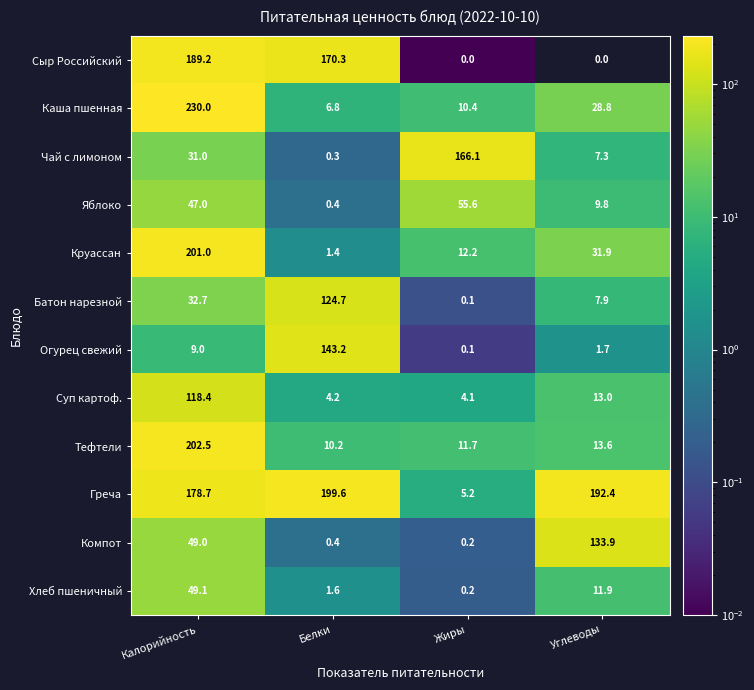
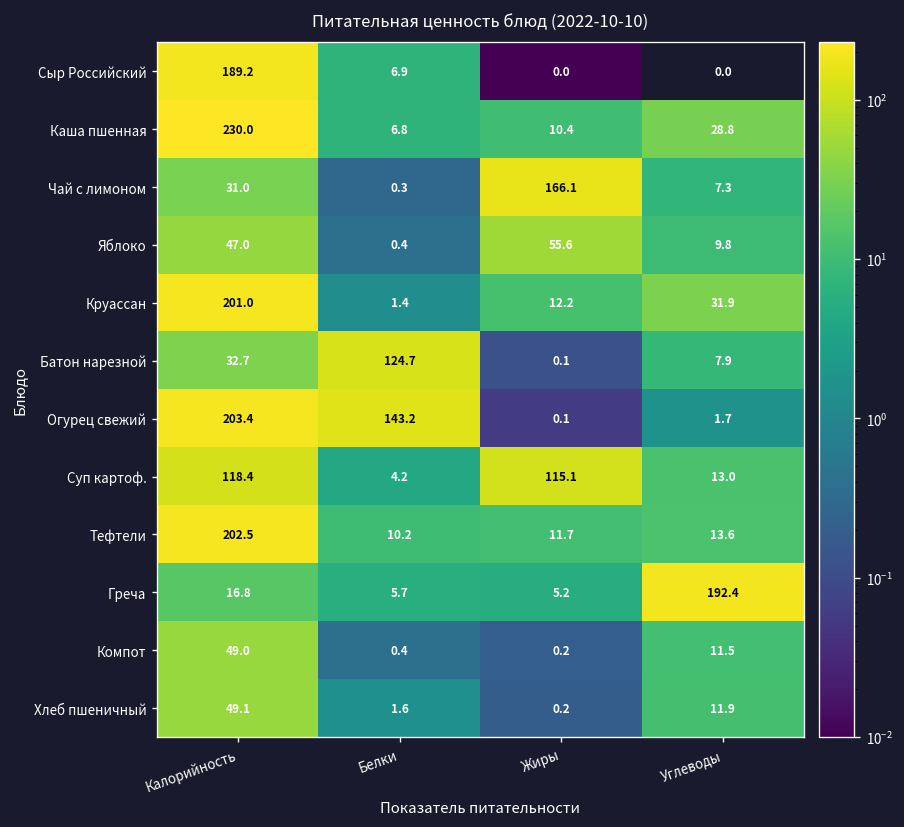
Сыр Российский, Белки: 170.3 -> 6.9
Огурец свежий, Калорийность: 9.0 -> 203.4
Суп картоф., Жиры: 4.1 -> 115.1
Греча, Калорийность: 178.7 -> 16.8
Греча, Белки: 199.6 -> 5.7
Компот, Углеводы: 133.9 -> 11.5
